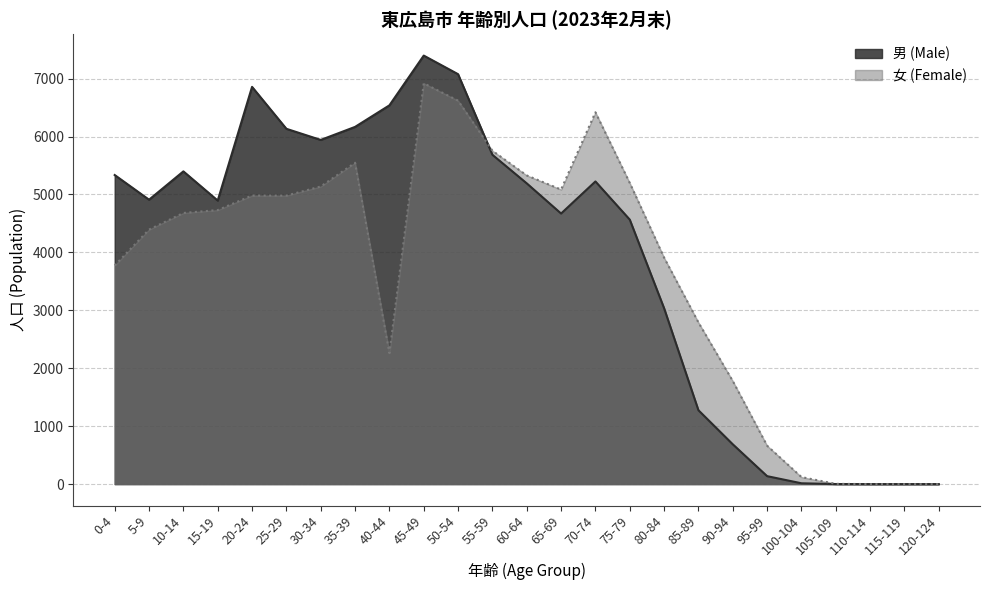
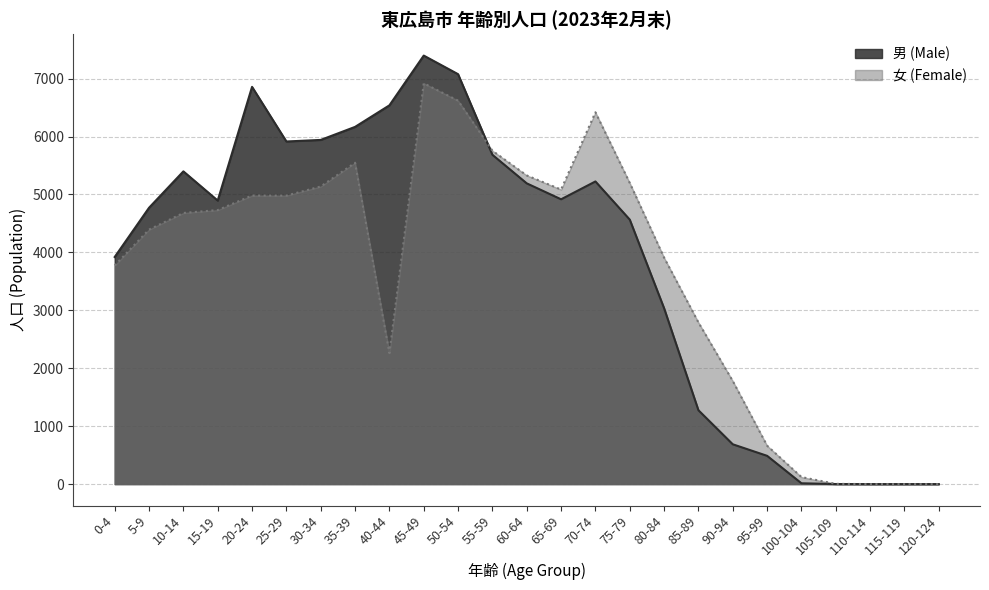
男 (Male), 0-4: 5300 -> 3900
男 (Male), 5-9: 4900 -> 4800
男 (Male), 25-29: 6100 -> 5900
男 (Male), 65-69: 4700 -> 4900
男 (Male), 95-99: 100 -> 500
